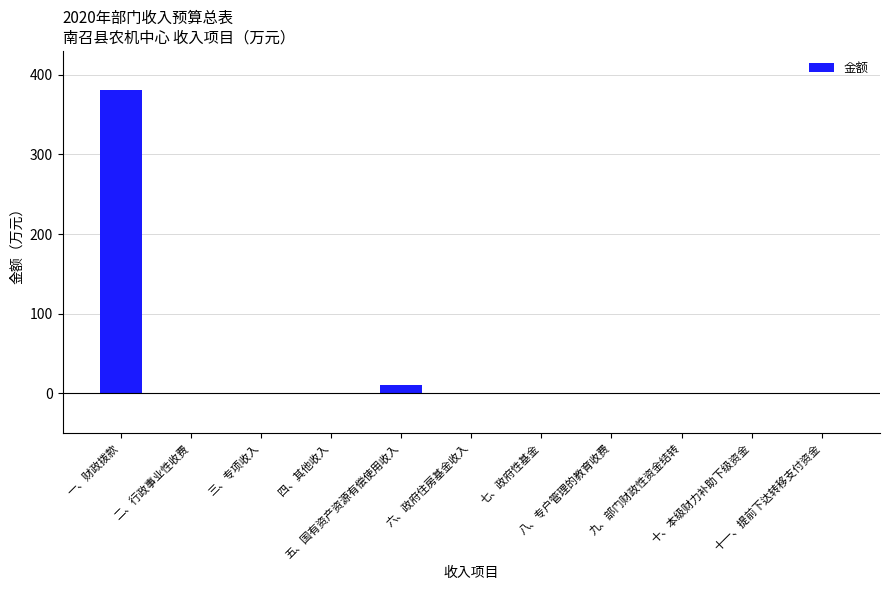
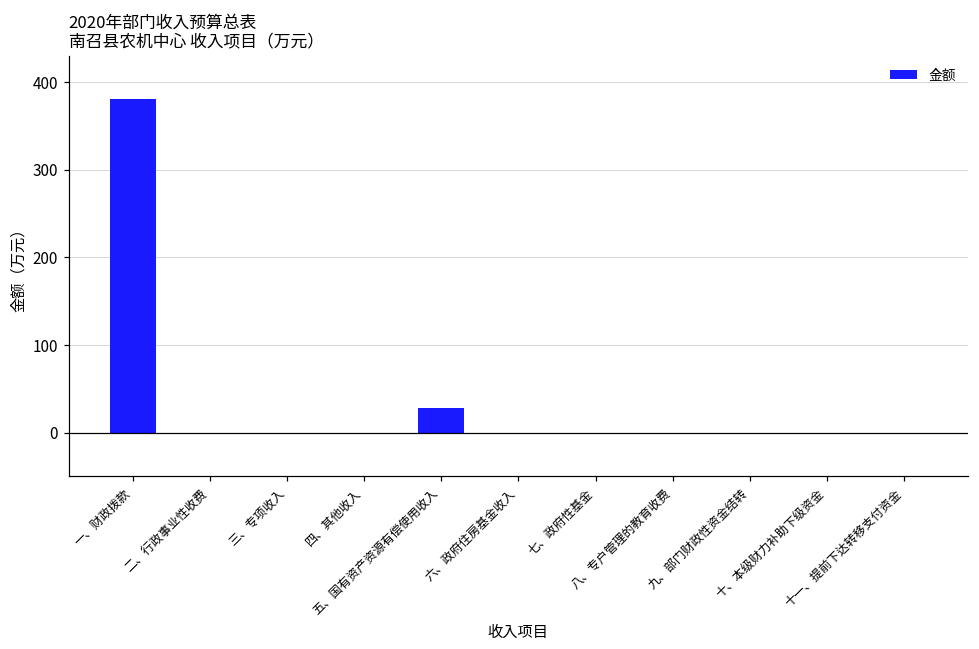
五、国有资产资源有偿使用收入: 10 -> 30
